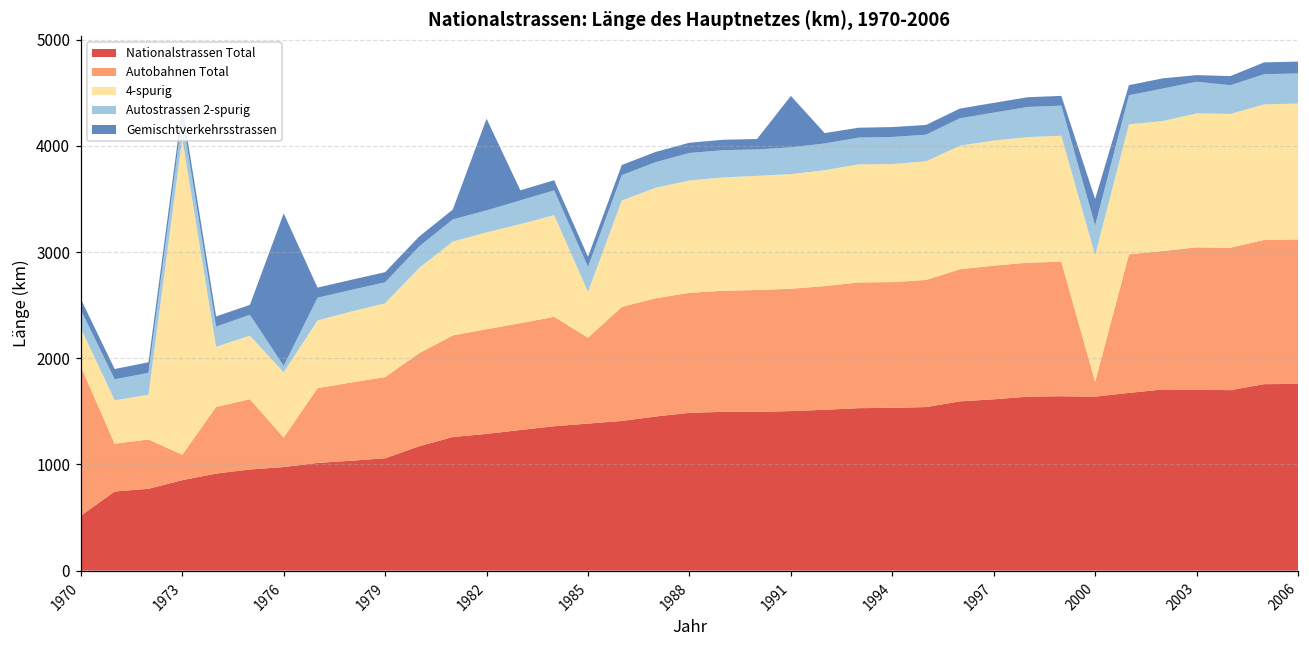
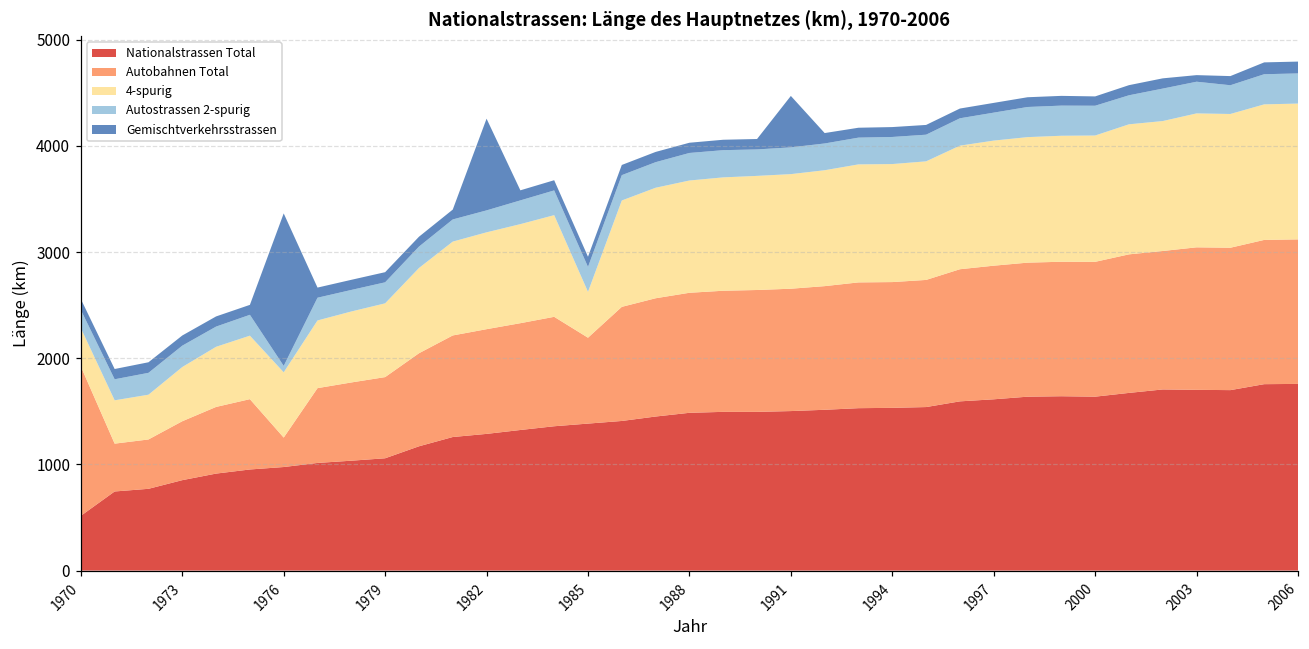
Autobahnen Total, 1973: 200 -> 600
4-spurig, 1973: 3000 -> 500
Autobahnen Total, 2000: 100 -> 1300
Gemischtverkehrsstrassen, 2000: 300 -> 100
